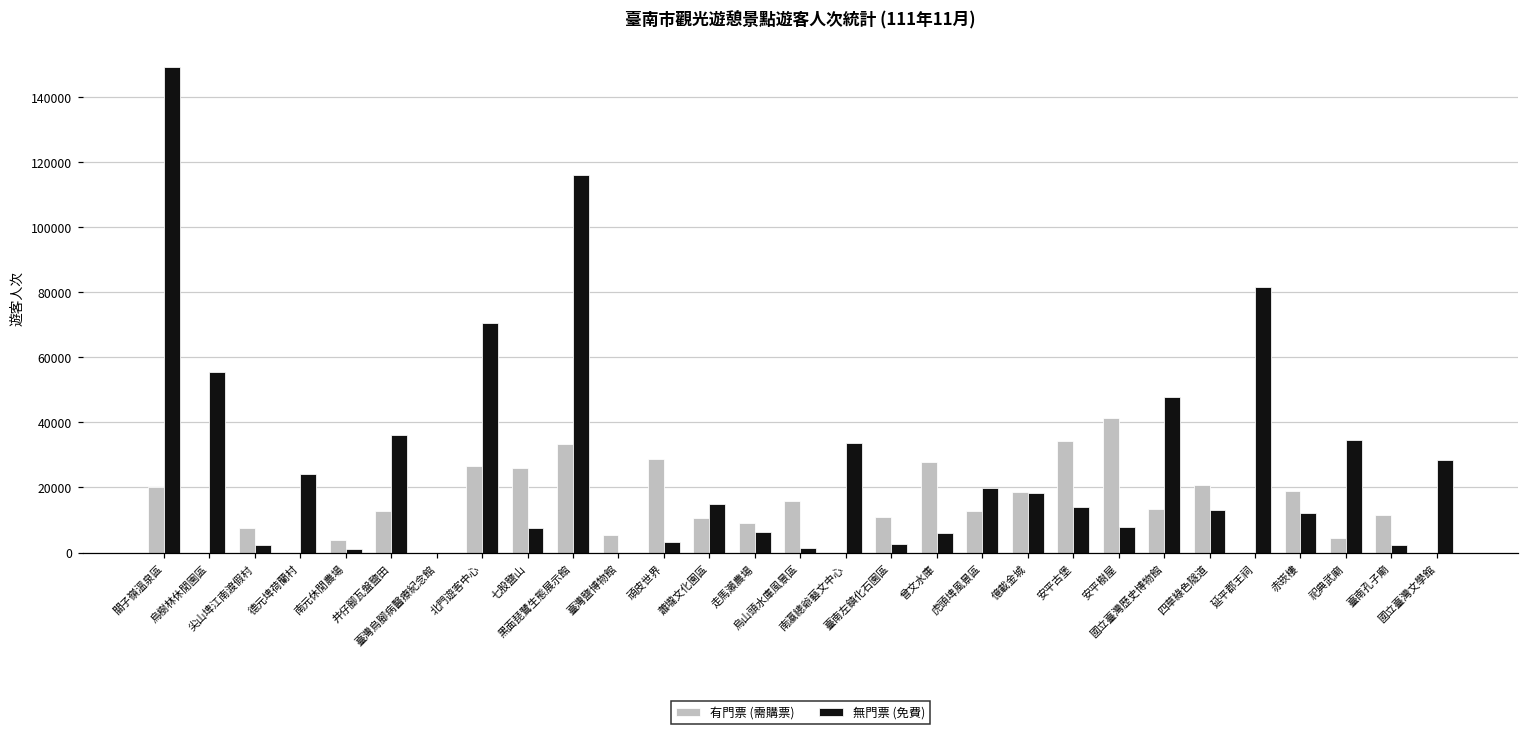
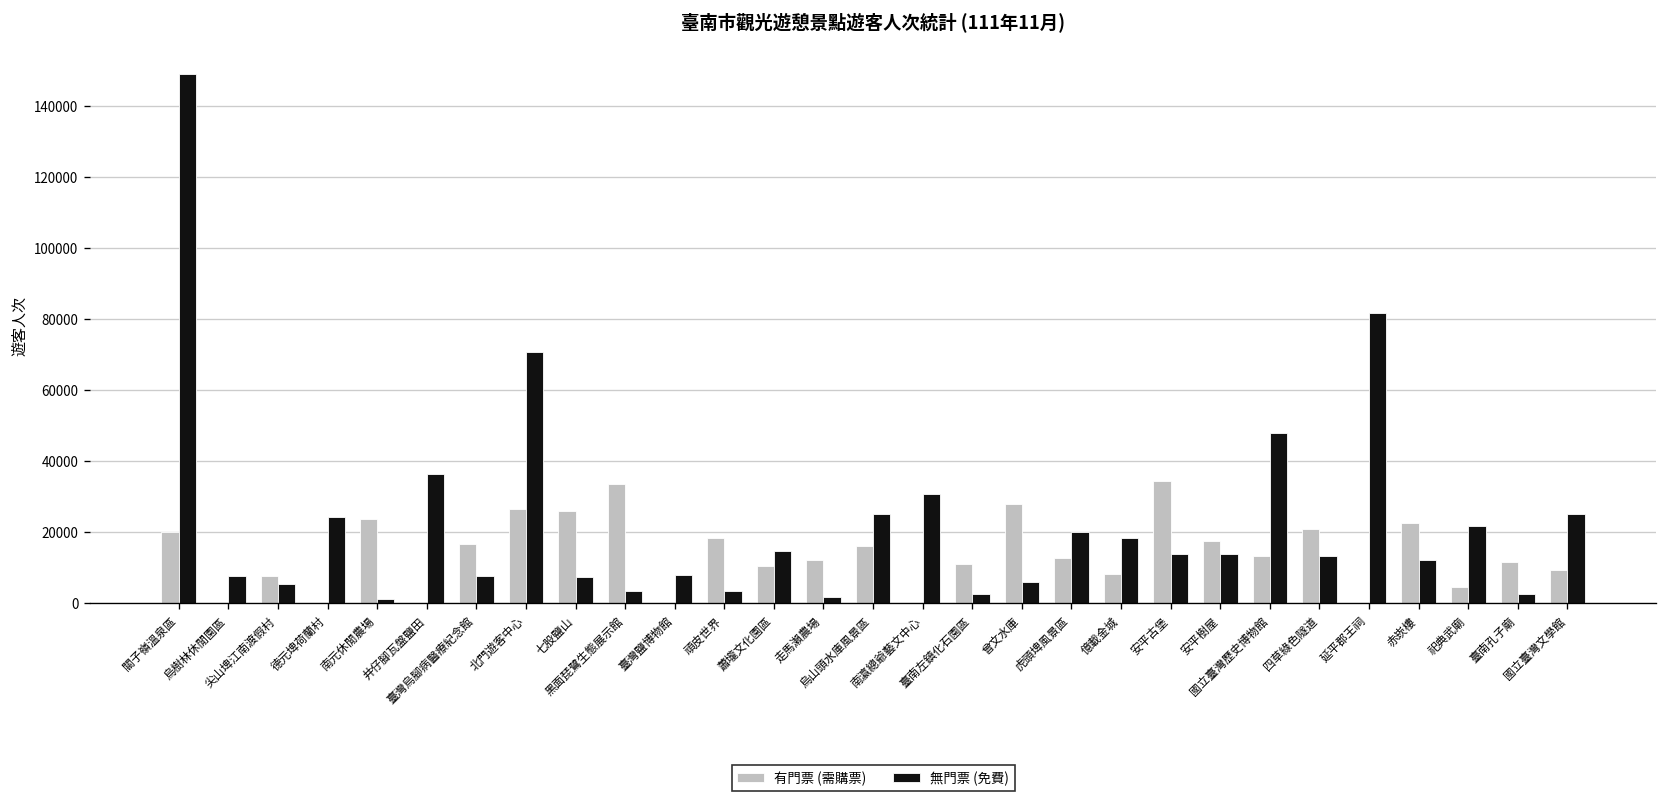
無門票 (免費), 烏樹林休閒園區: 56000 -> 7000
無門票 (免費), 尖山埤江南渡假村: 2000 -> 5000
有門票 (需購票), 南元休閒農場: 4000 -> 24000
有門票 (需購票), 井仔腳瓦盤鹽田: 13000 -> 0
有門票 (需購票), 臺灣烏腳病醫療紀念館: 0 -> 17000
無門票 (免費), 臺灣烏腳病醫療紀念館: 0 -> 8000
無門票 (免費), 黑面琵鷺生態展示館: 116000 -> 3000
有門票 (需購票), 臺灣鹽博物館: 5000 -> 0
無門票 (免費), 臺灣鹽博物館: 0 -> 8000
有門票 (需購票), 頑皮世界: 29000 -> 18000
有門票 (需購票), 走馬瀨農場: 9000 -> 12000
無門票 (免費), 走馬瀨農場: 6000 -> 2000
無門票 (免費), 烏山頭水庫風景區: 1000 -> 25000
無門票 (免費), 南瀛總爺藝文中心: 34000 -> 31000
有門票 (需購票), 億載金城: 19000 -> 8000
有門票 (需購票), 安平樹屋: 41000 -> 17000
無門票 (免費), 安平樹屋: 8000 -> 14000
有門票 (需購票), 赤崁樓: 19000 -> 23000
無門票 (免費), 祀典武廟: 35000 -> 22000
有門票 (需購票), 國立臺灣文學館: 0 -> 9000
無門票 (免費), 國立臺灣文學館: 28000 -> 25000
